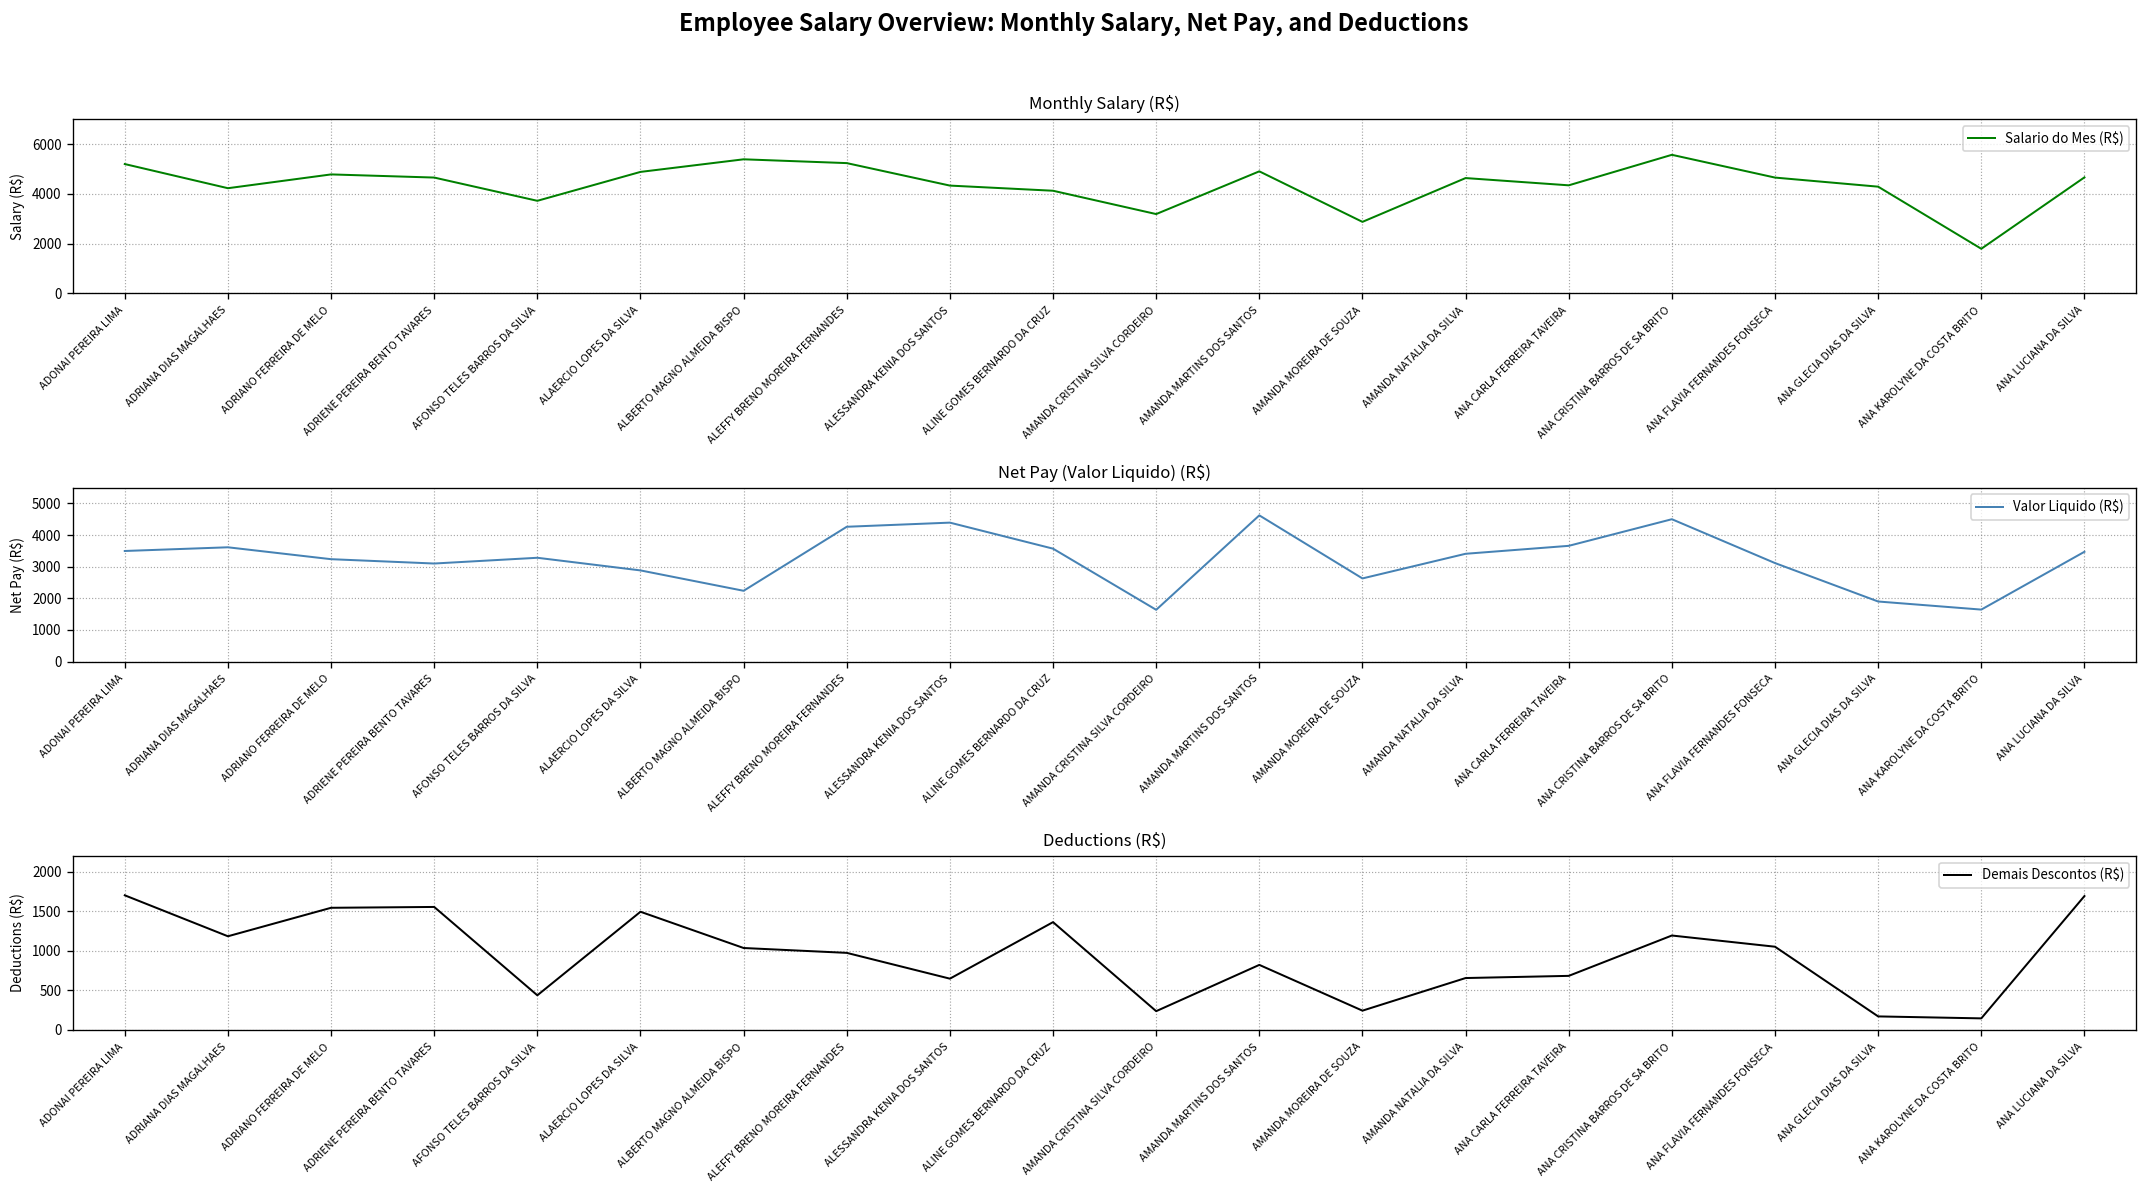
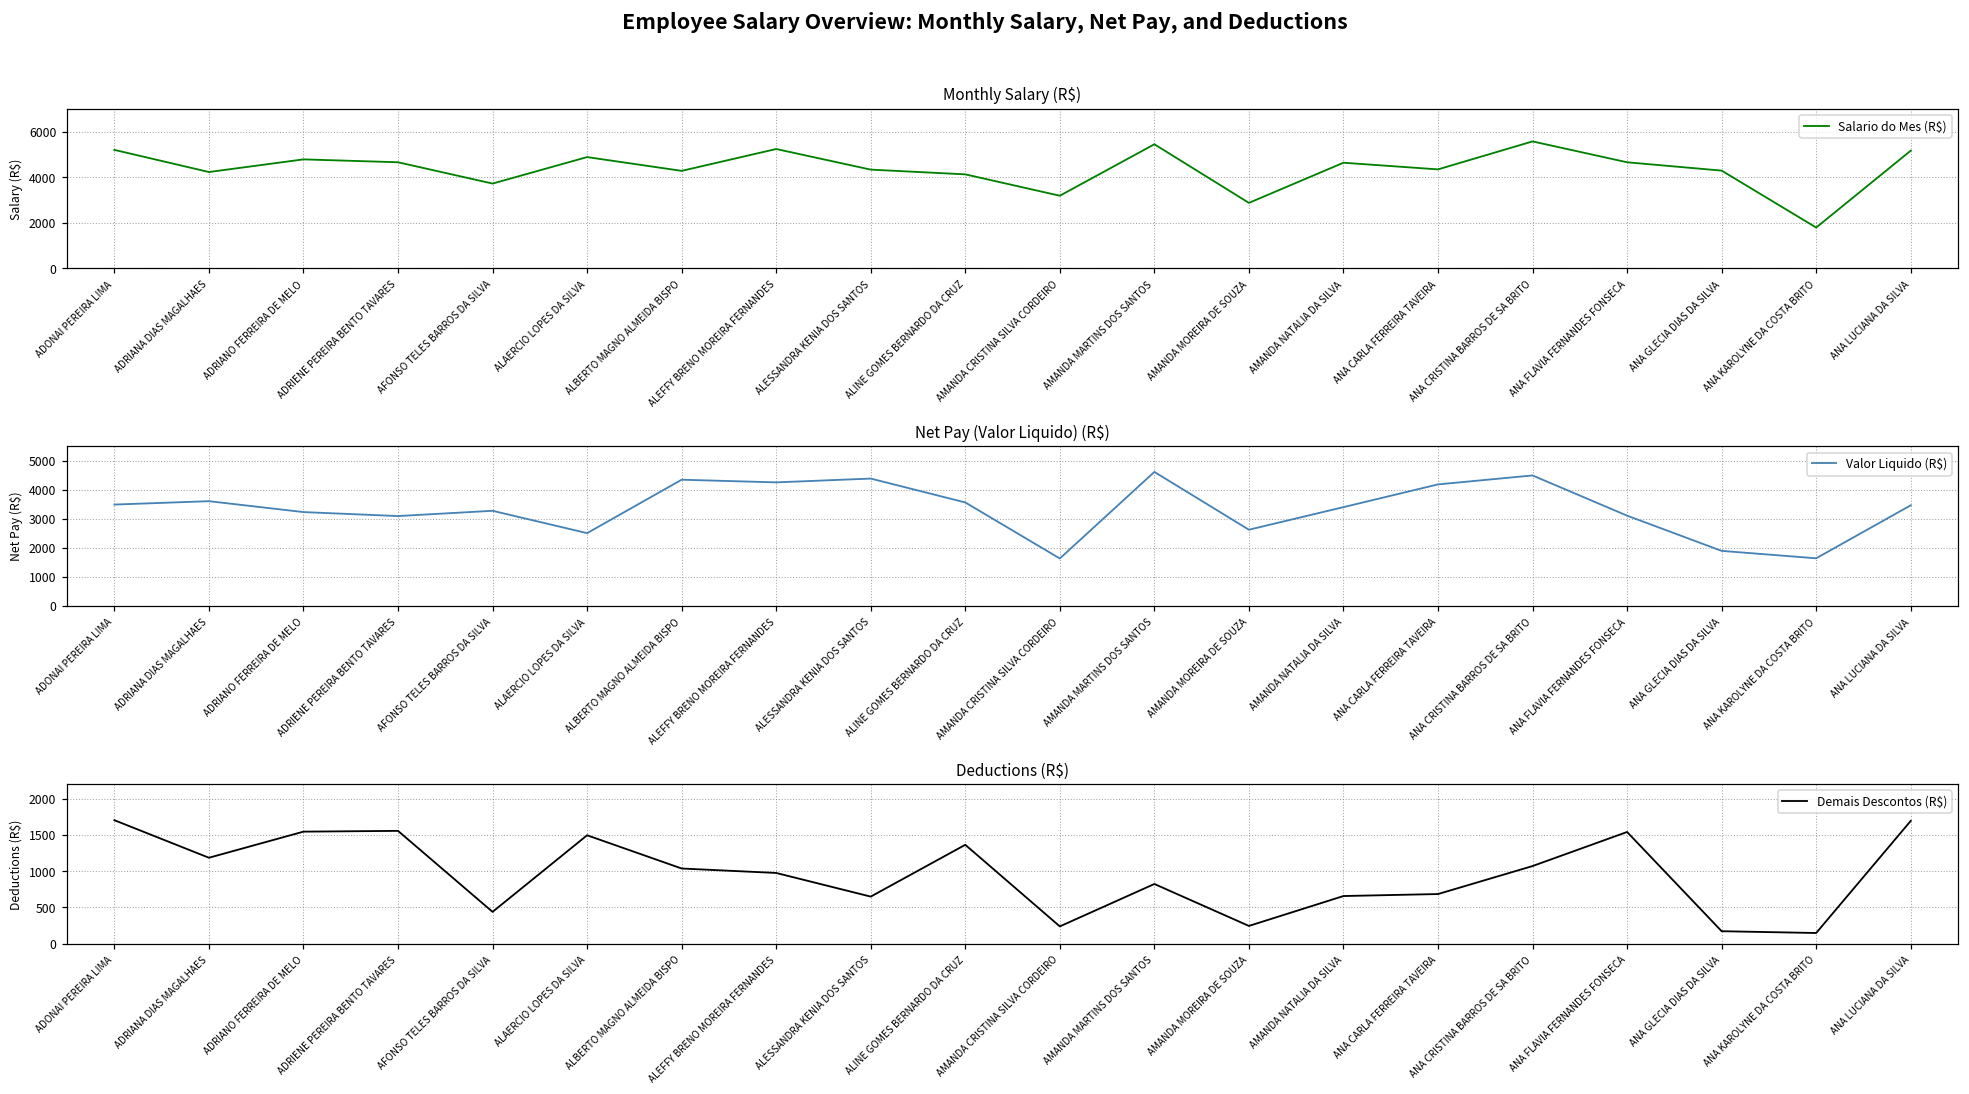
Monthly Salary (R$), ALBERTO MAGNO ALMEIDA BISPO: 5400 -> 4300
Monthly Salary (R$), AMANDA MARTINS DOS SANTOS: 4900 -> 5400
Monthly Salary (R$), ANA LUCIANA DA SILVA: 4700 -> 5200
Net Pay (Valor Liquido) (R$), ALAERCIO LOPES DA SILVA: 2900 -> 2500
Net Pay (Valor Liquido) (R$), ALBERTO MAGNO ALMEIDA BISPO: 2200 -> 4400
Net Pay (Valor Liquido) (R$), ANA CARLA FERREIRA TAVEIRA: 3700 -> 4200
Deductions (R$), ANA CRISTINA BARROS DE SA BRITO: 1200 -> 1100
Deductions (R$), ANA FLAVIA FERNANDES FONSECA: 1100 -> 1500
